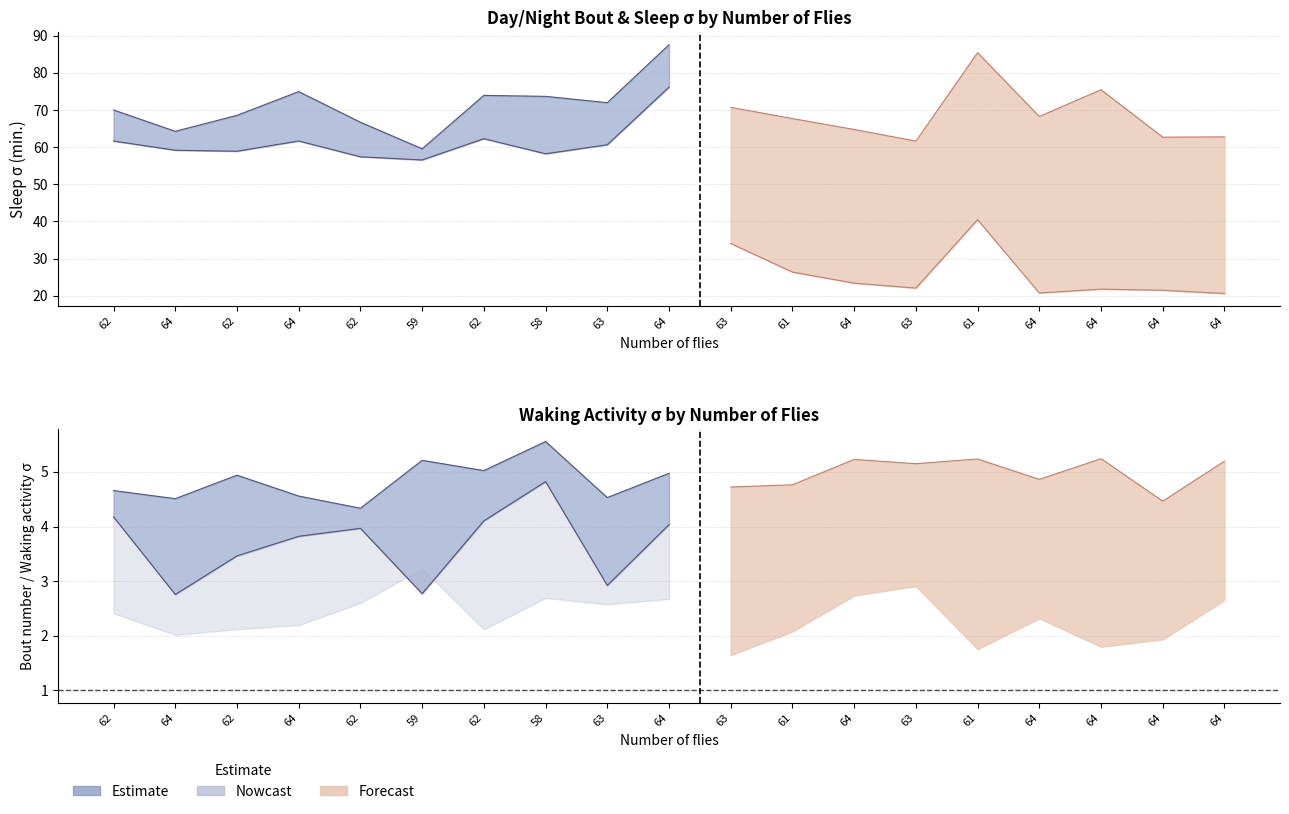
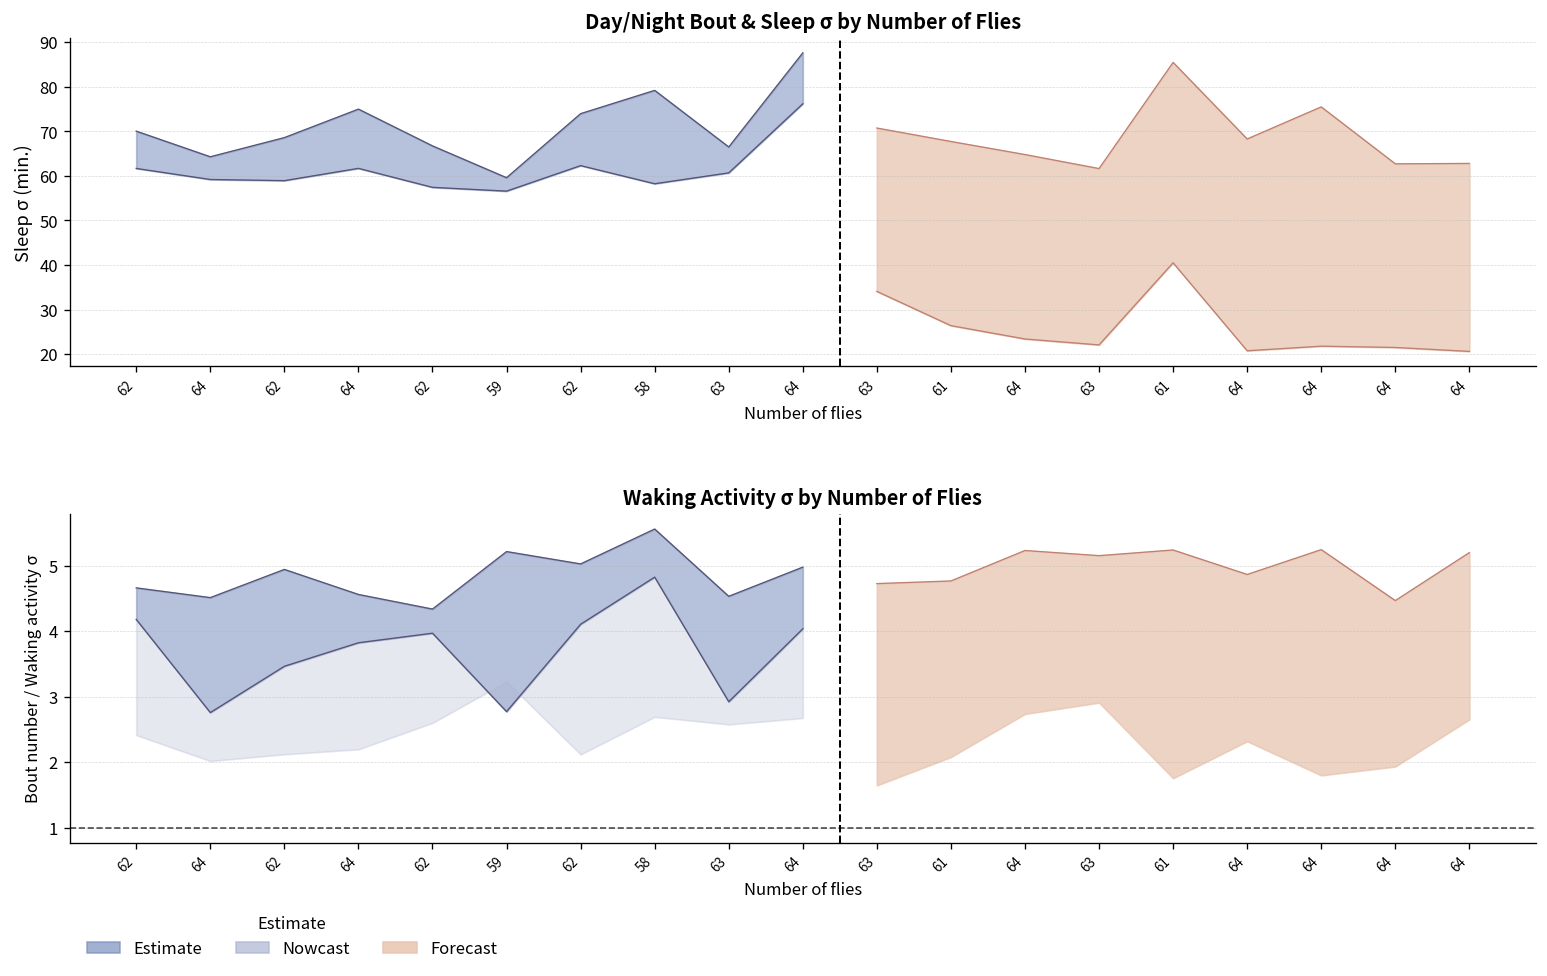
Day/Night Bout & Sleep σ by Number of Flies, Estimate, 58: 74 -> 79
Day/Night Bout & Sleep σ by Number of Flies, Estimate, 63: 72 -> 66
